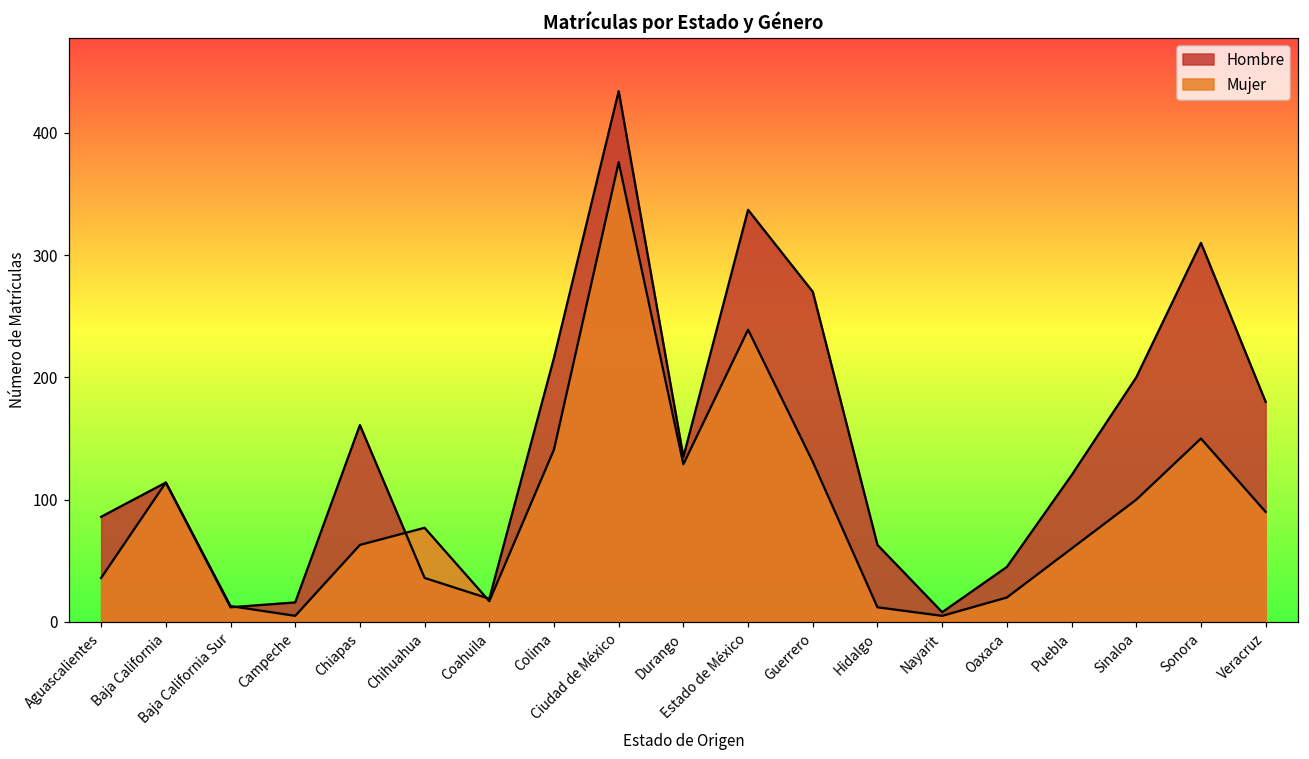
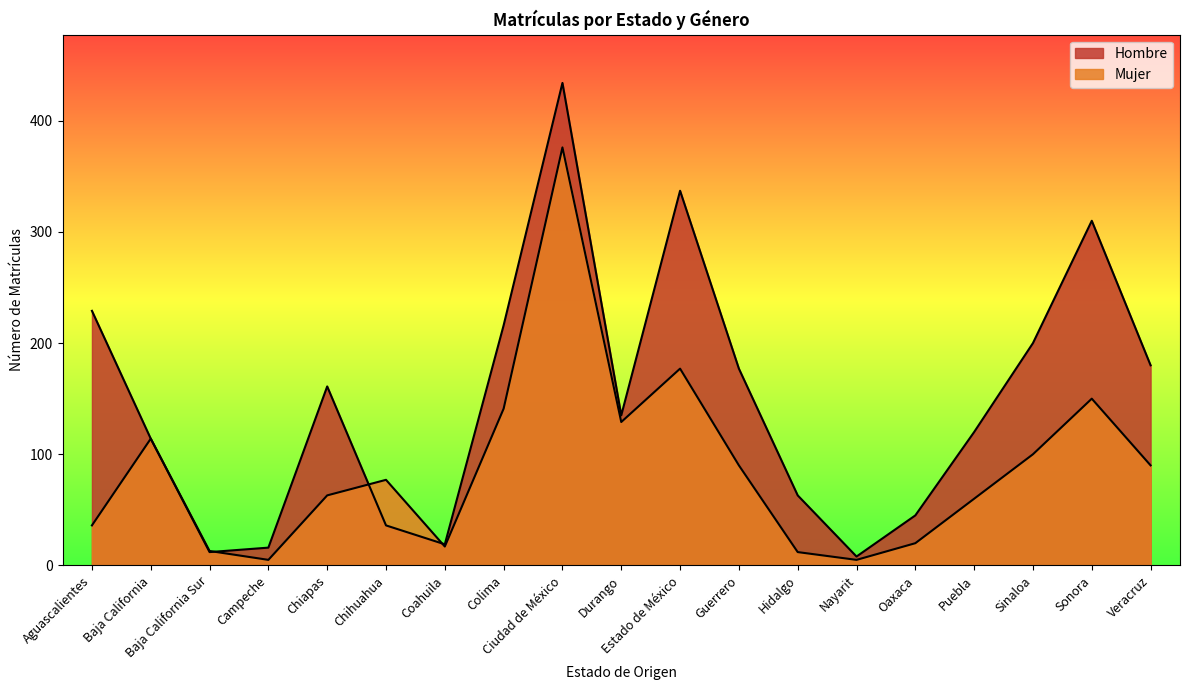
Hombre, Aguascalientes: 86 -> 229
Mujer, Estado de México: 239 -> 177
Hombre, Guerrero: 270 -> 177
Mujer, Guerrero: 131 -> 90
